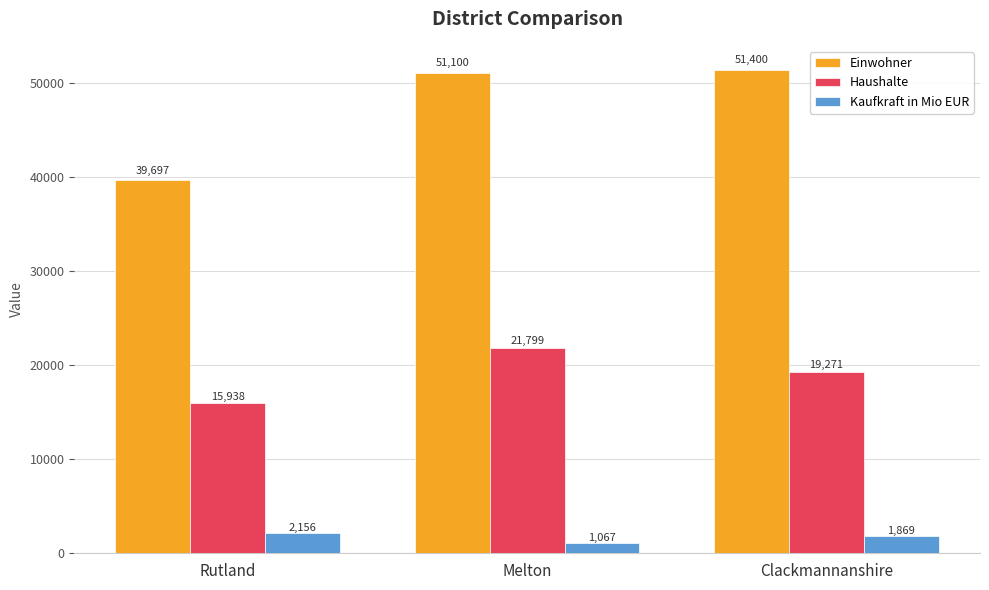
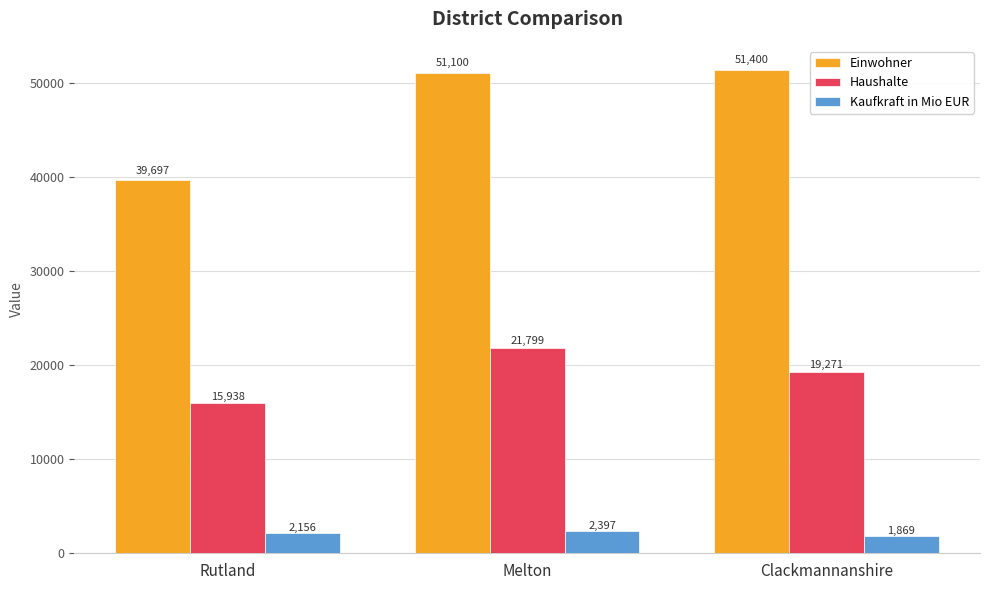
Kaufkraft in Mio EUR, Melton: 1,067 -> 2,397
